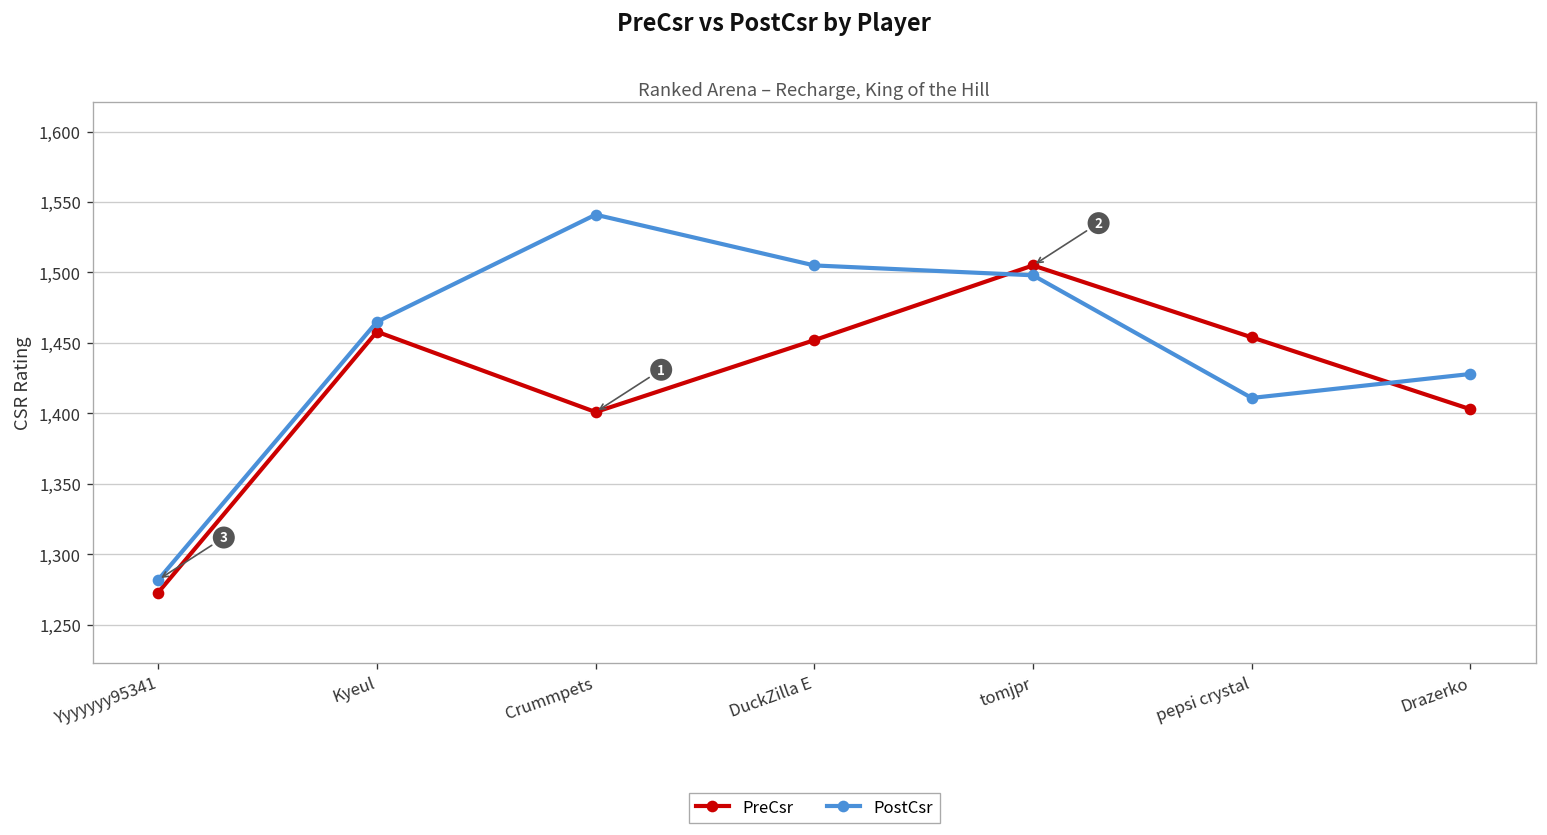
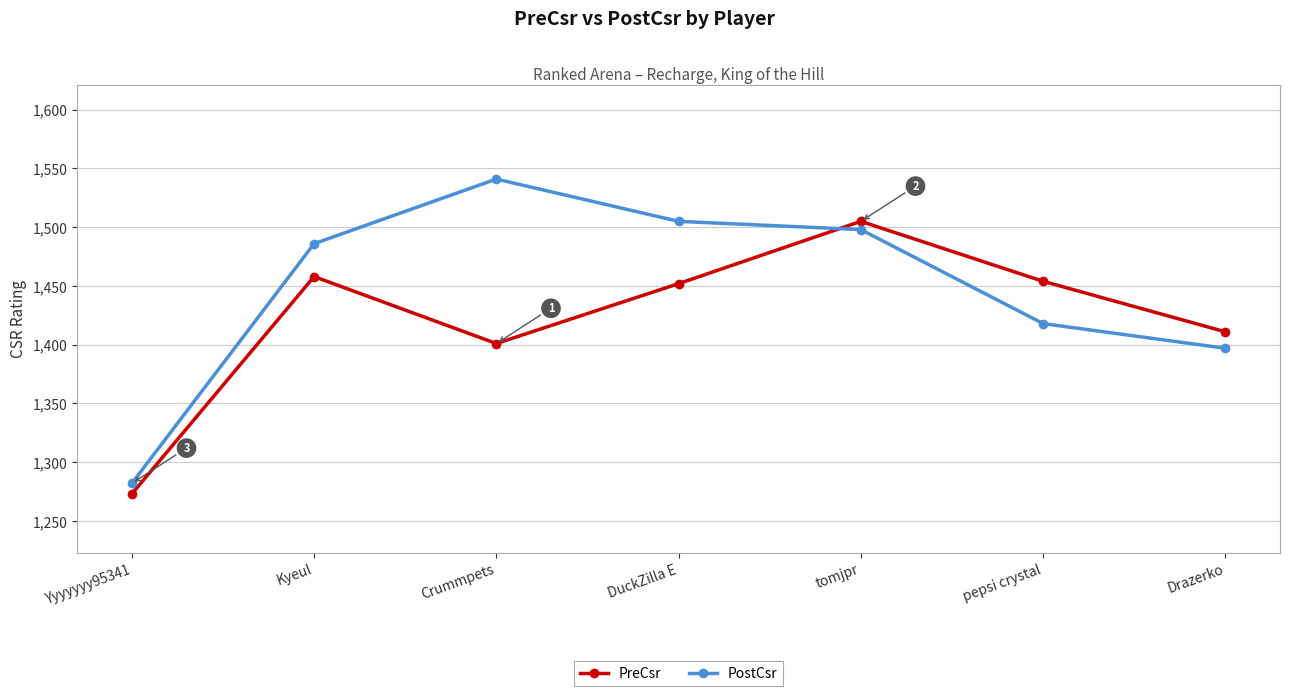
PostCsr, Kyeul: 1,465 -> 1,486
PostCsr, pepsi crystal: 1,411 -> 1,418
PreCsr, Drazerko: 1,403 -> 1,411
PostCsr, Drazerko: 1,428 -> 1,397
